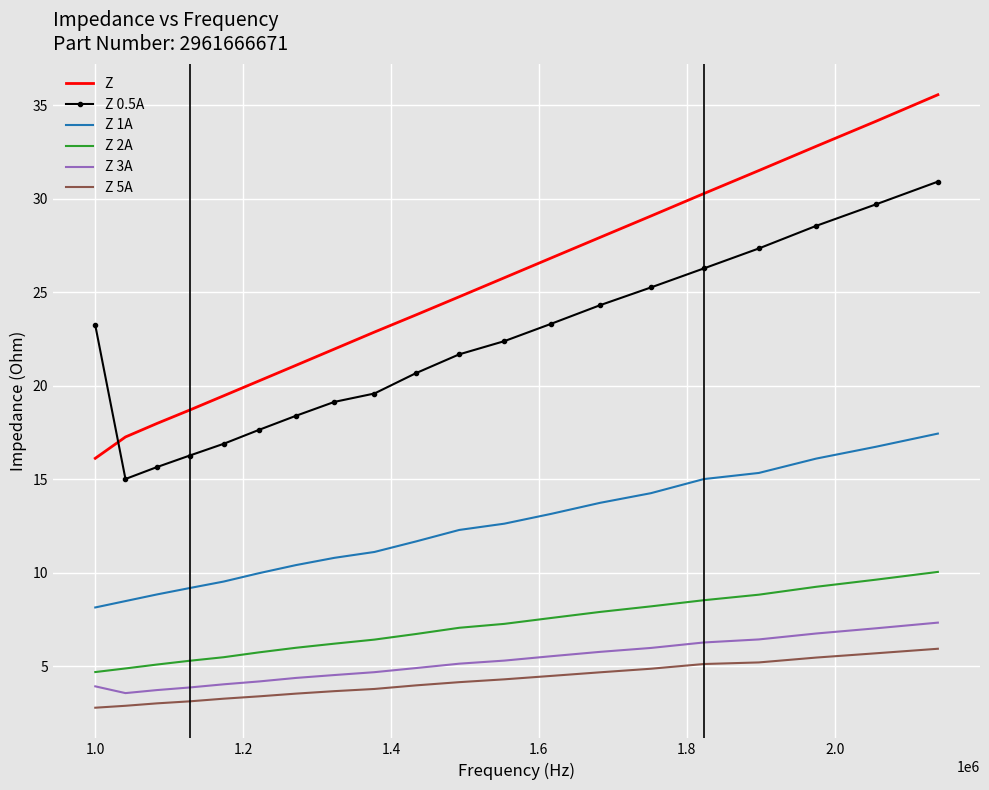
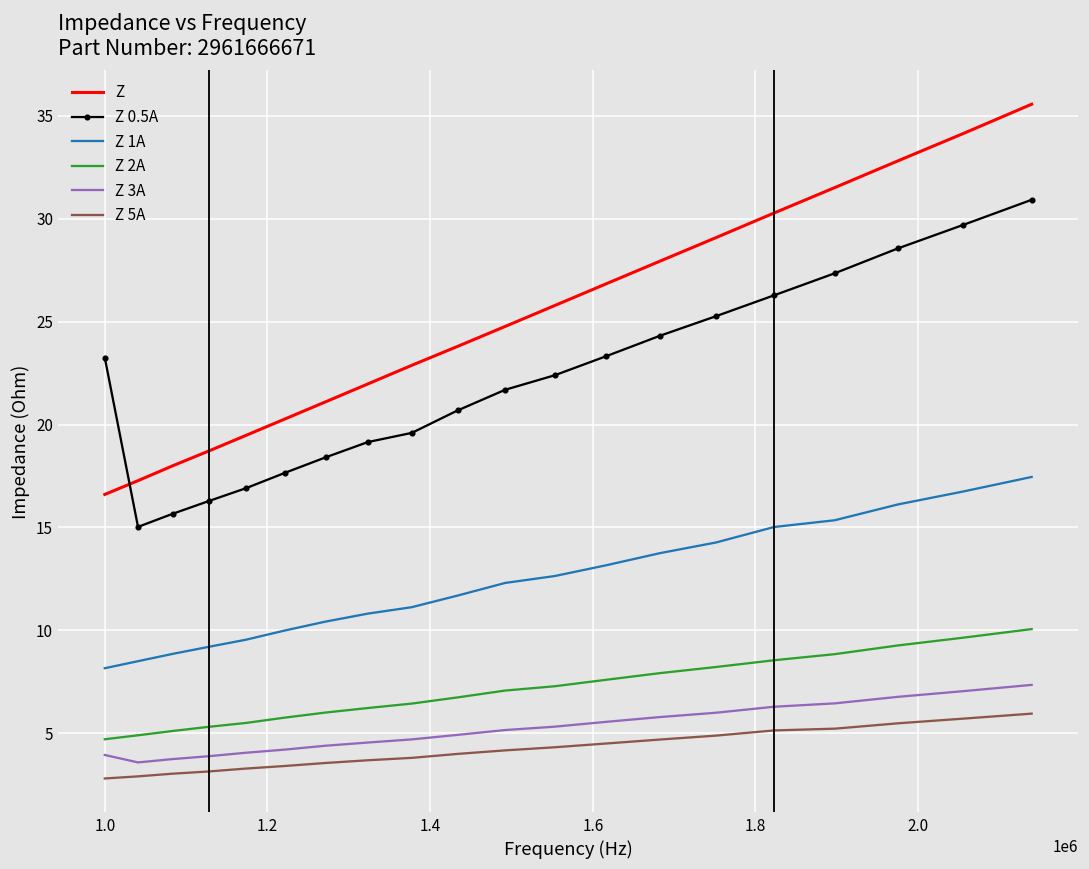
Z, 1.0: 16.1 -> 16.6
